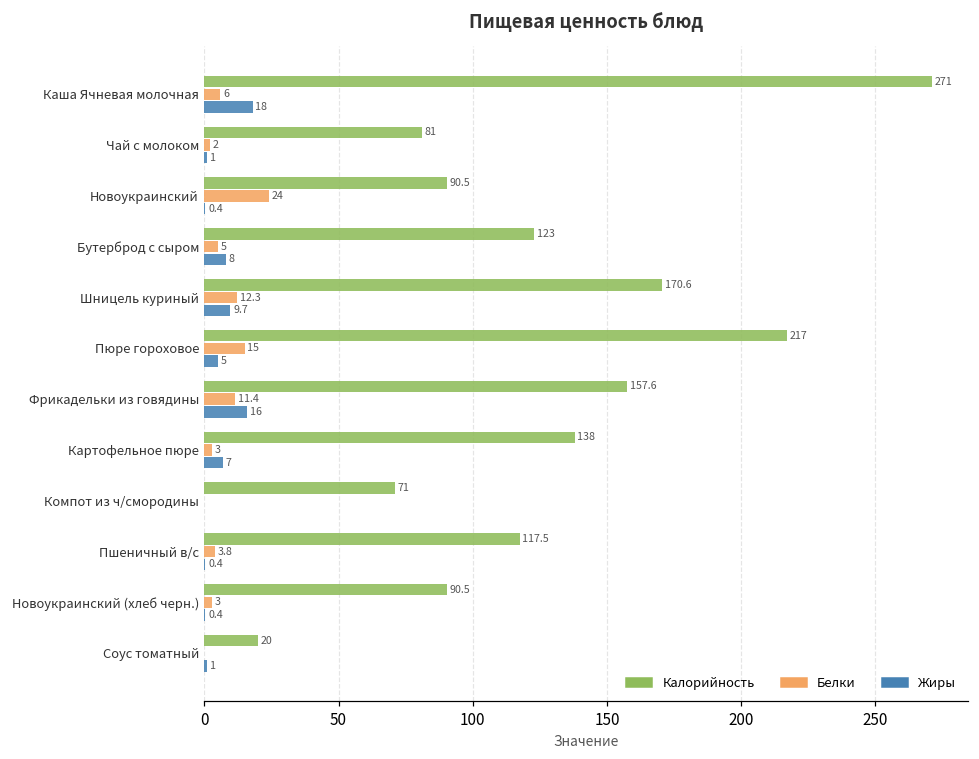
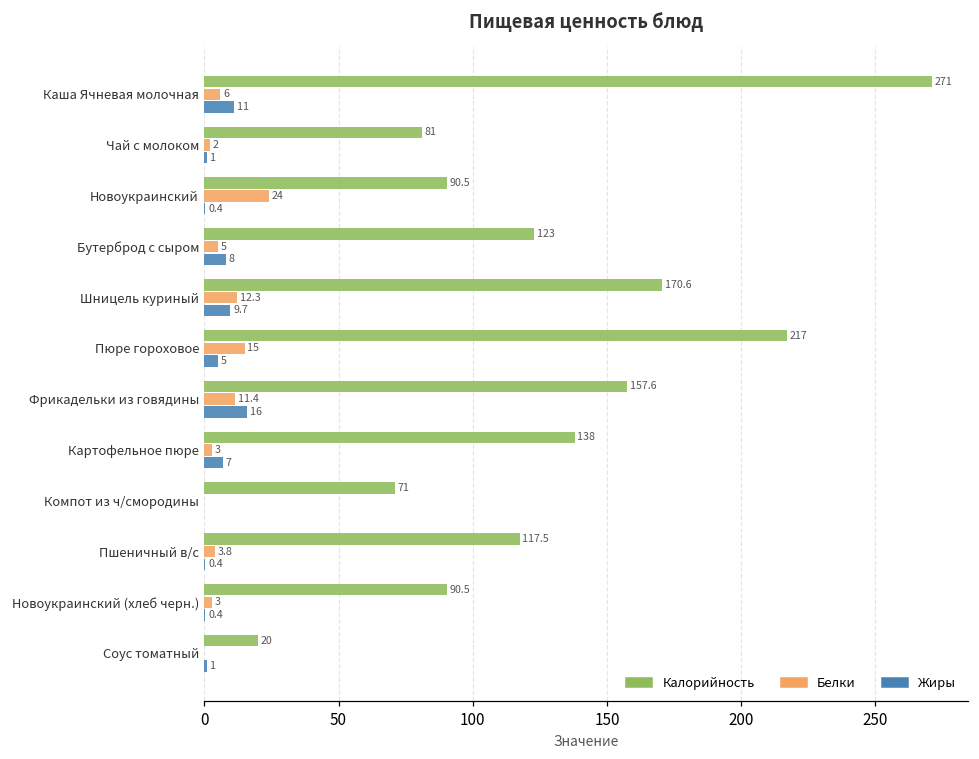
Жиры, Каша Ячневая молочная: 18 -> 11
